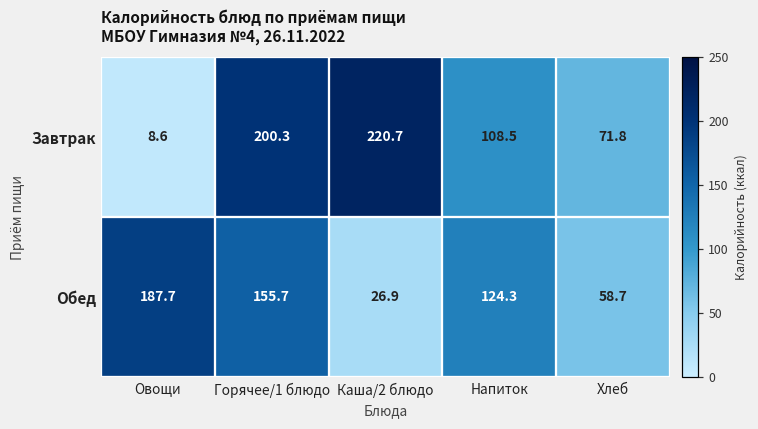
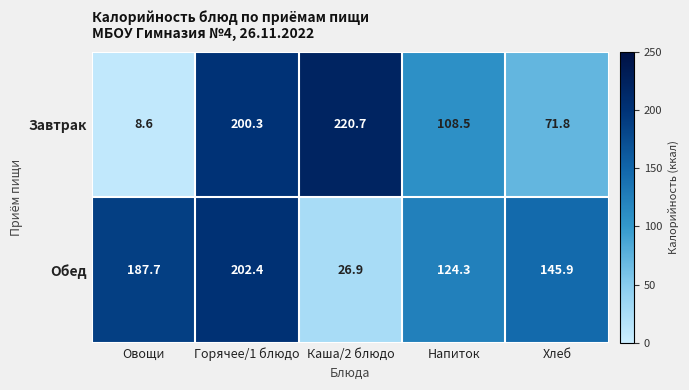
Обед, Горячее/1 блюдо: 155.7 -> 202.4
Обед, Хлеб: 58.7 -> 145.9
